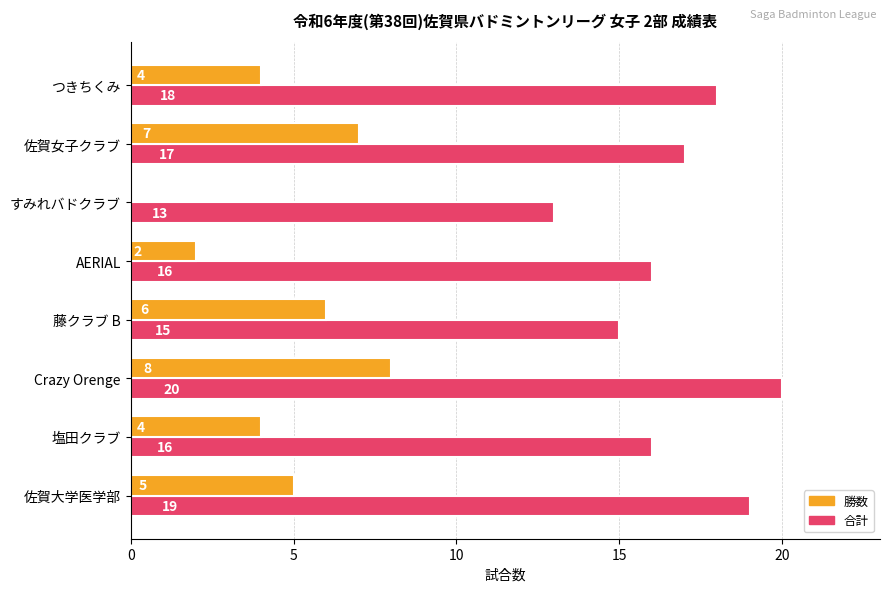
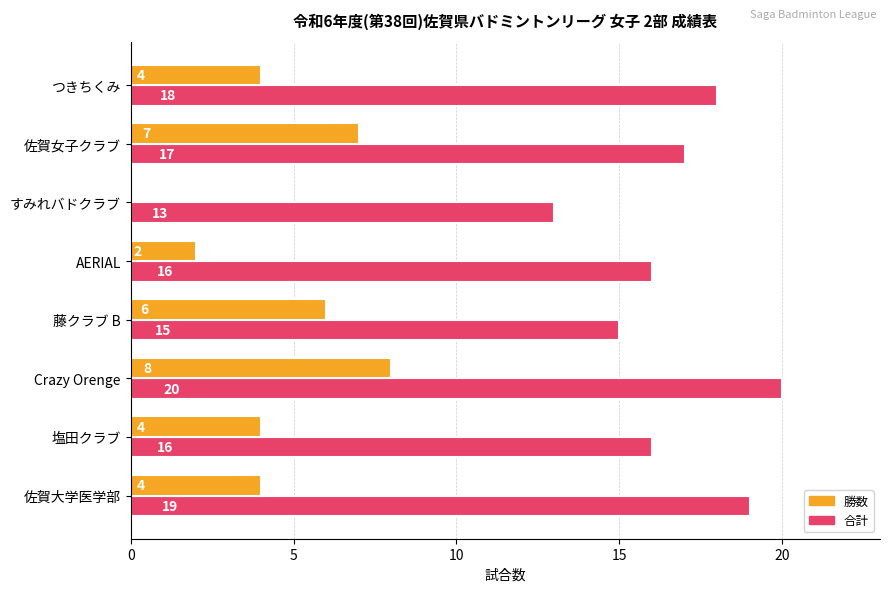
勝数, 佐賀大学医学部: 5 -> 4
